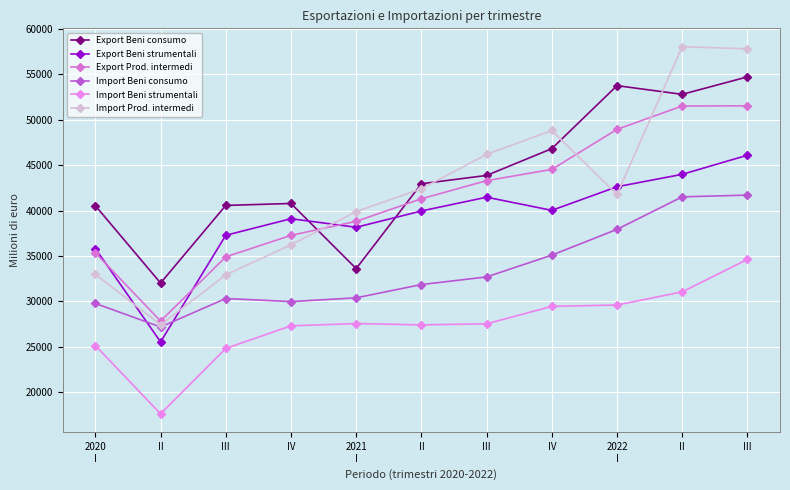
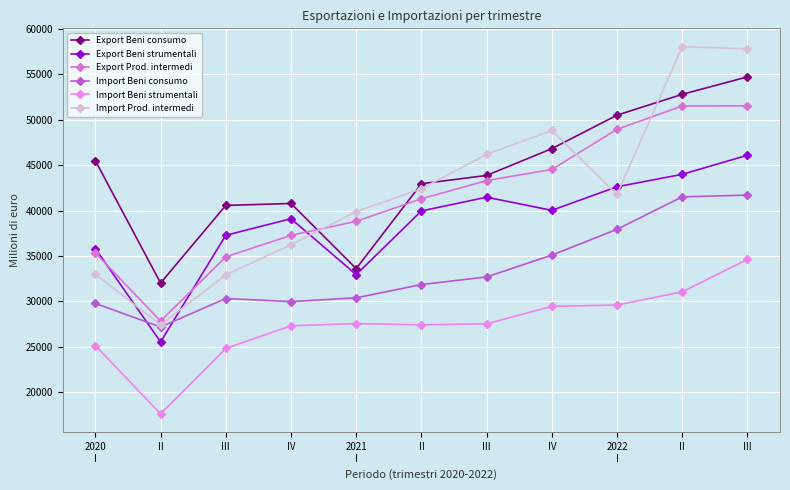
Export Beni consumo, 2020 I: 41000 -> 45000
Export Beni strumentali, 2021 I: 38000 -> 33000
Export Beni consumo, 2022 I: 54000 -> 51000
